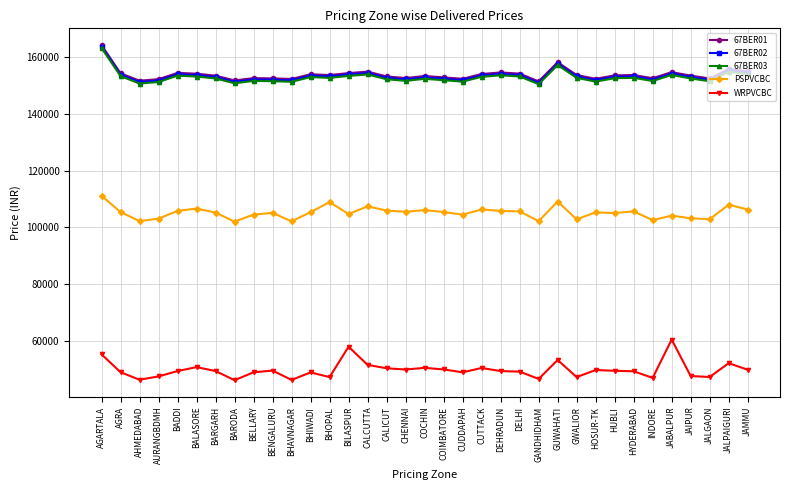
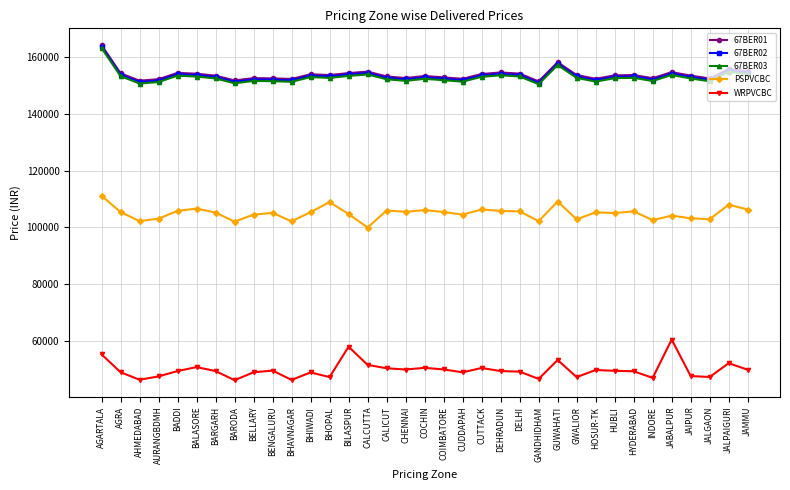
PSPVCBC, CALCUTTA: 107000 -> 100000
